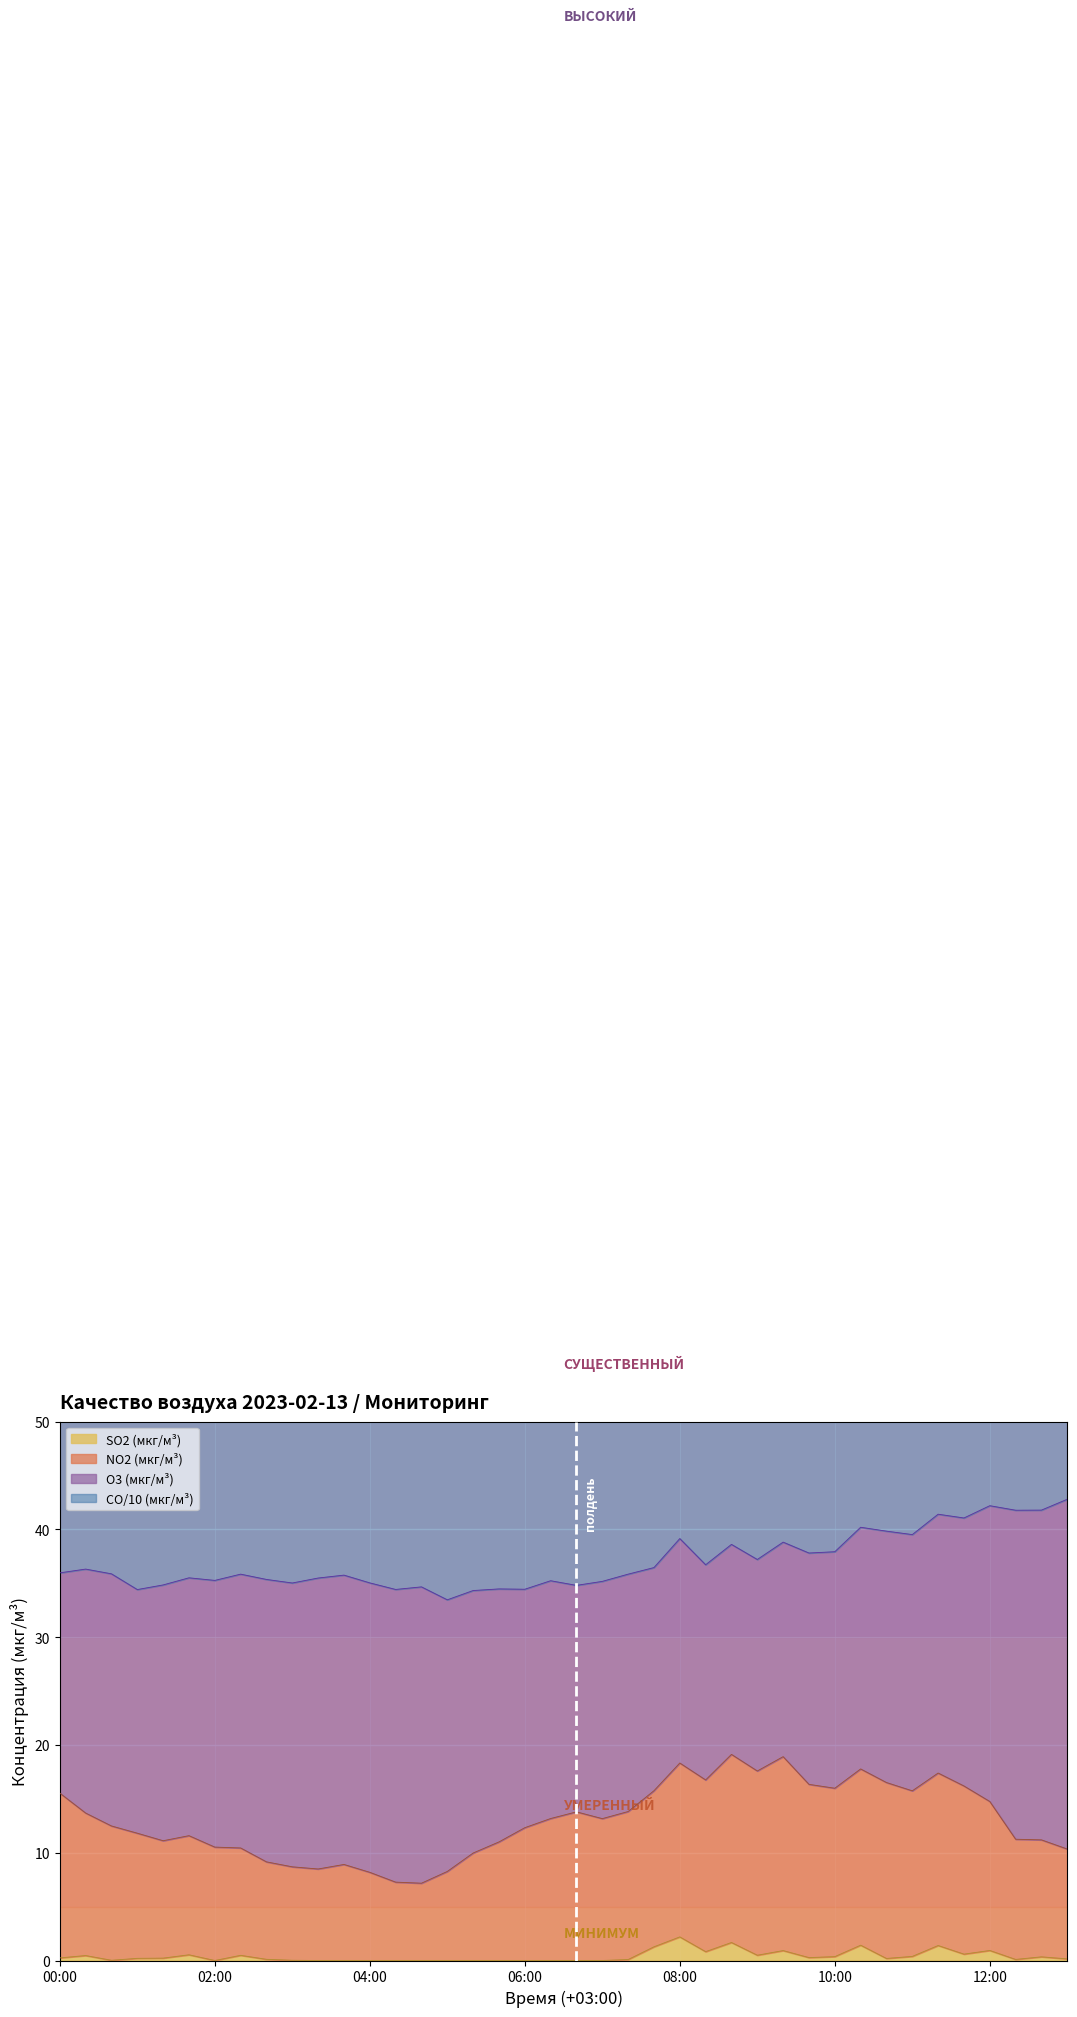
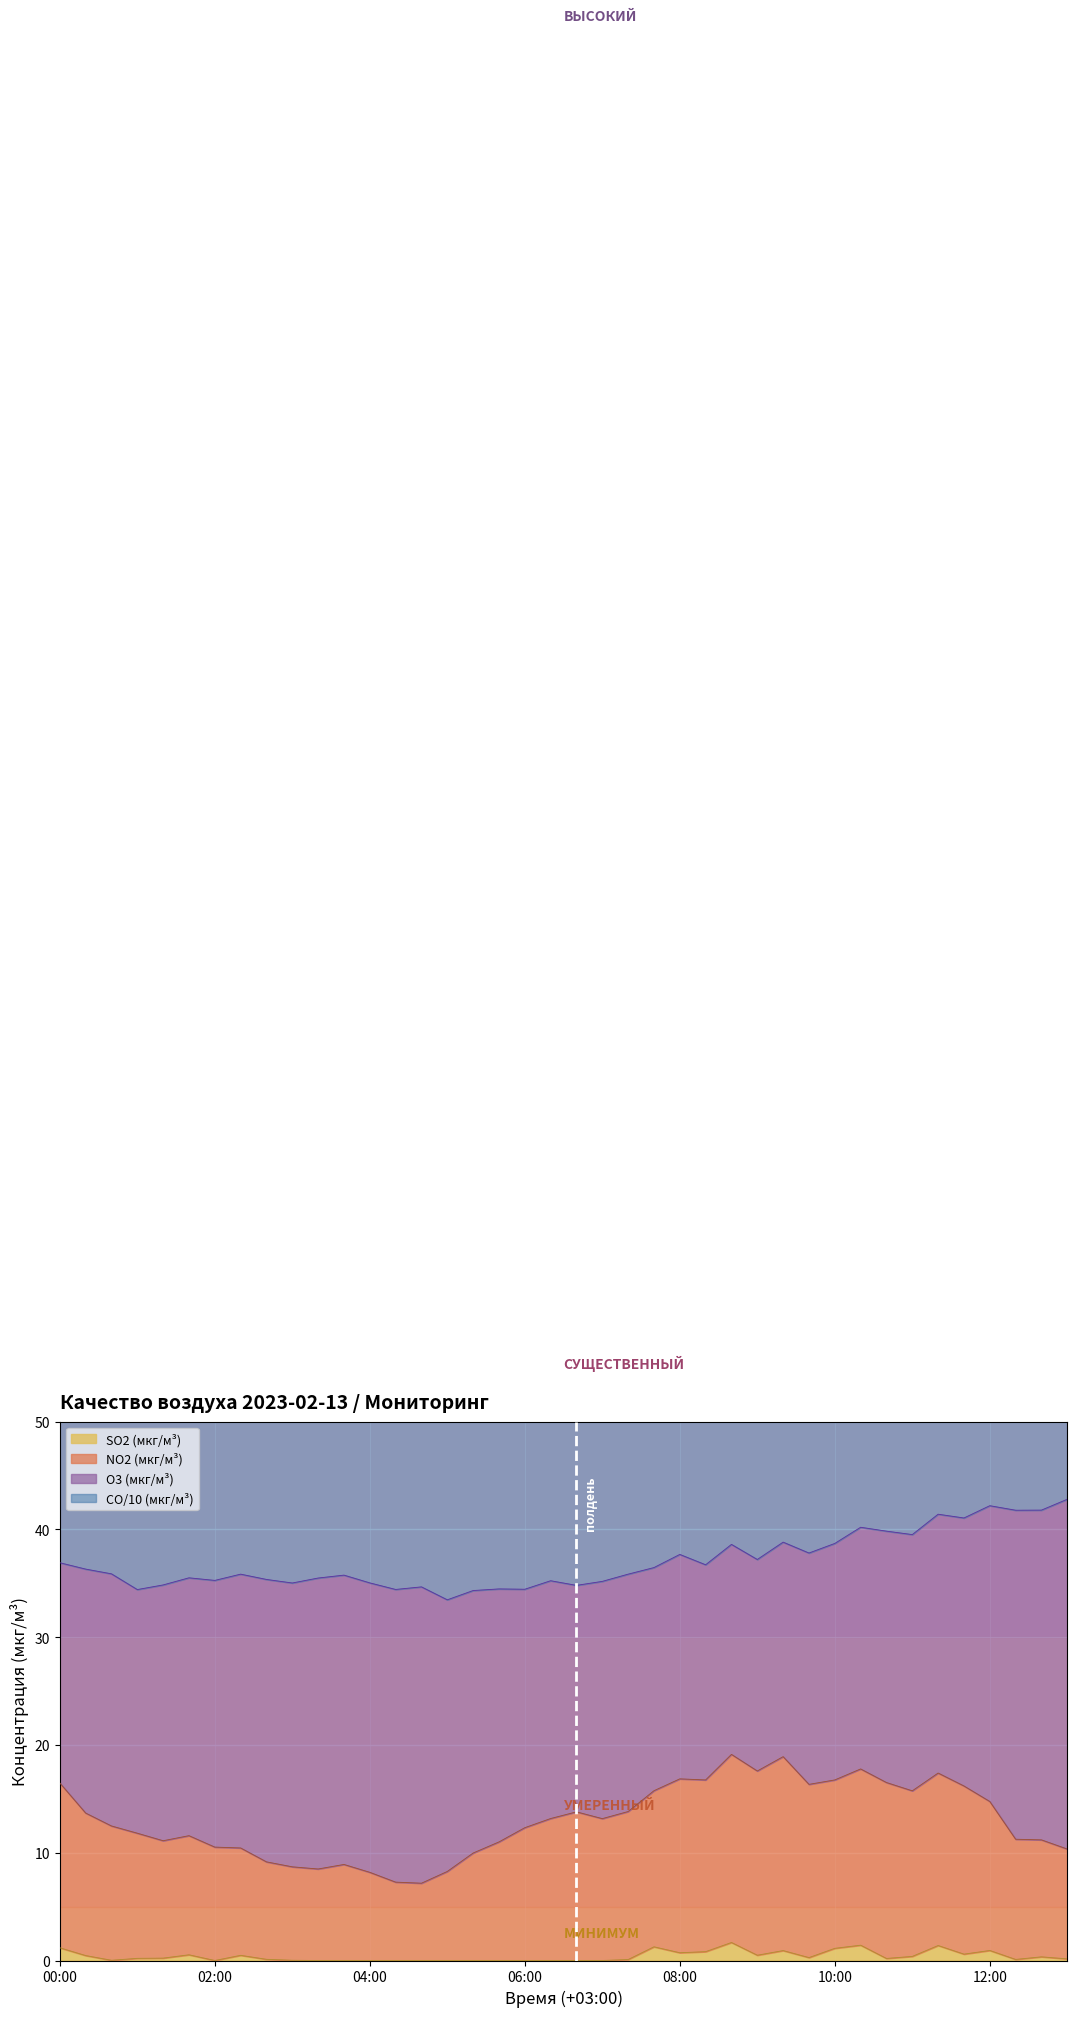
SO2 (мкг/м³), 00:00: 0.2 -> 1.2
SO2 (мкг/м³), 08:00: 2.2 -> 0.7
SO2 (мкг/м³), 10:00: 0.4 -> 1.1
